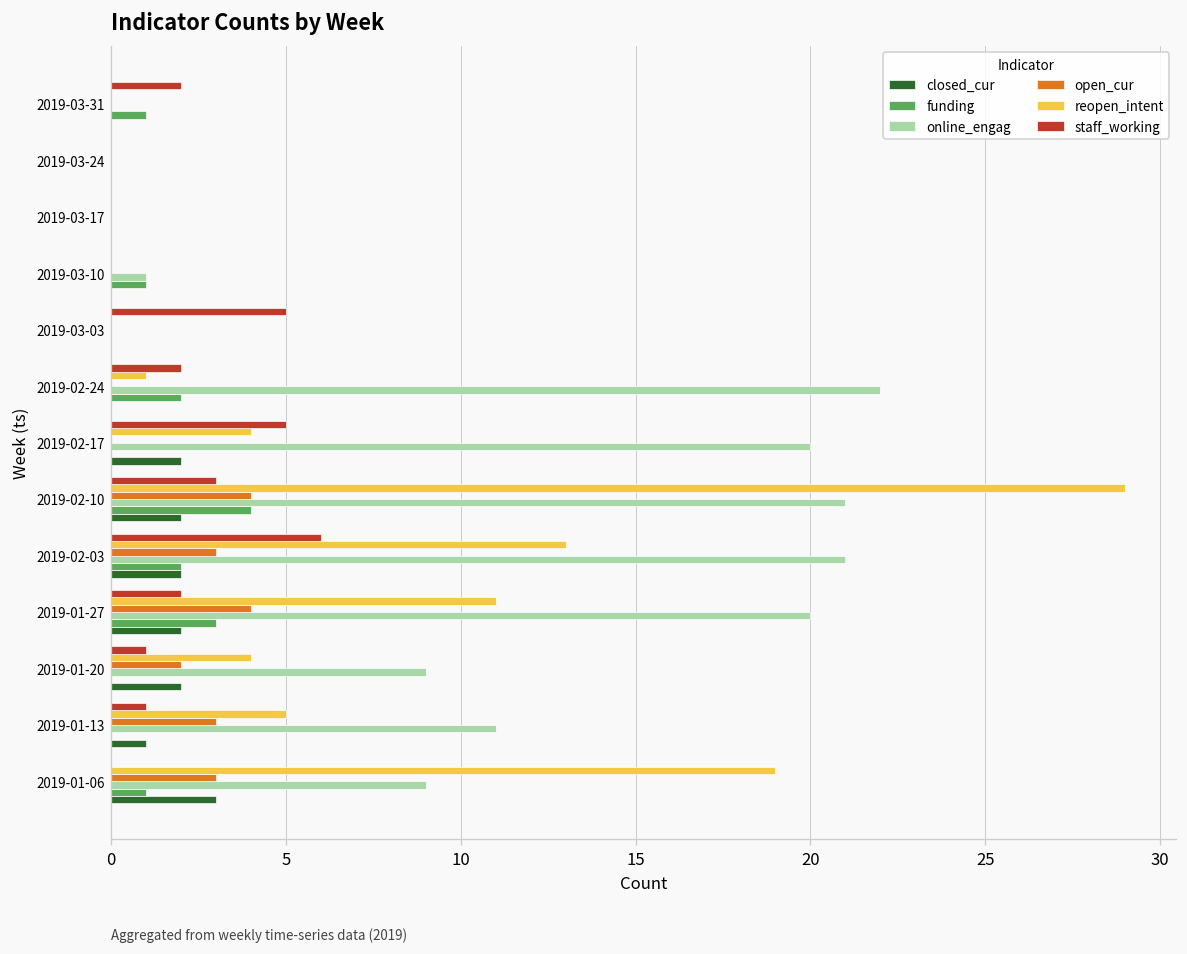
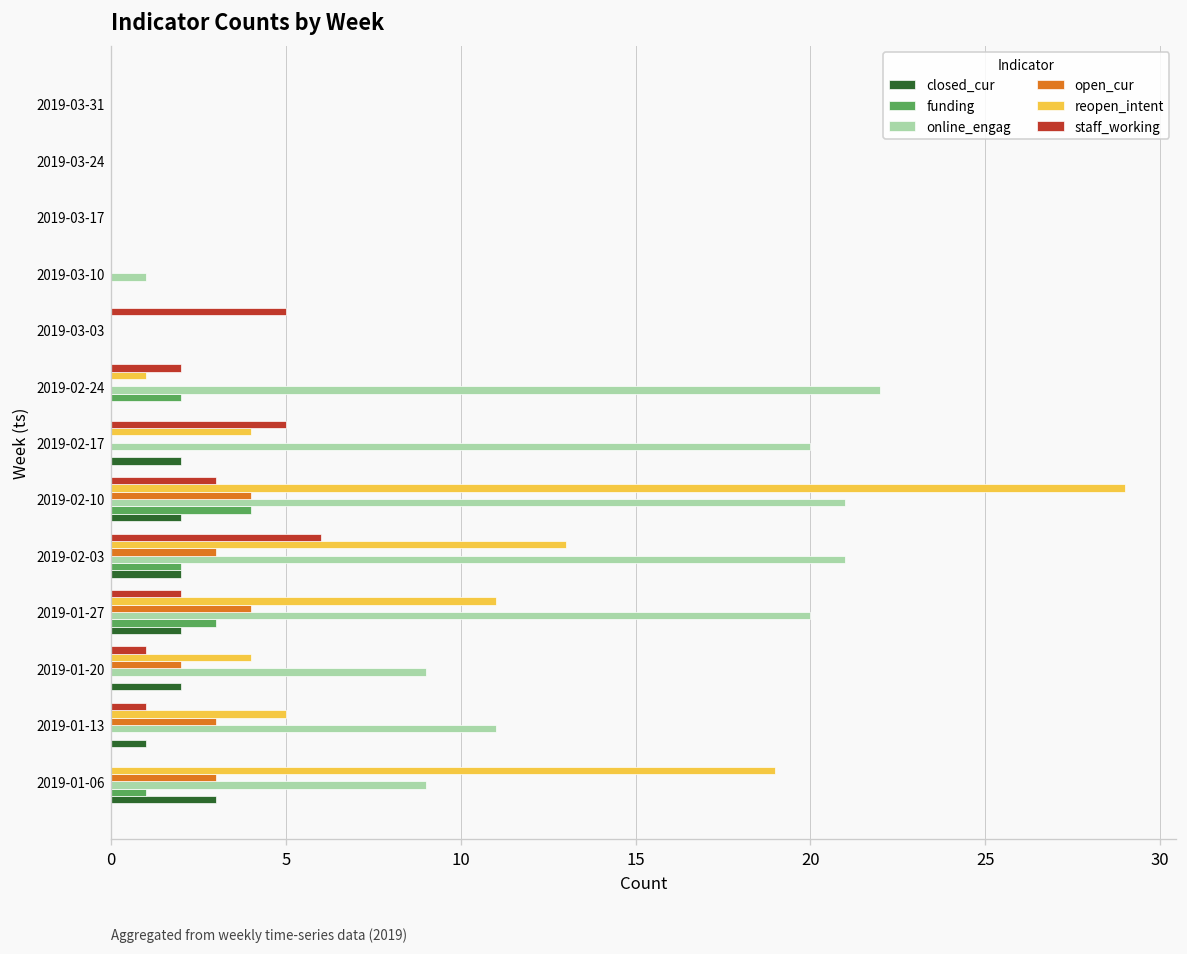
staff_working, 2019-03-31: 2 -> 0
funding, 2019-03-31: 1 -> 0
funding, 2019-03-10: 1 -> 0
